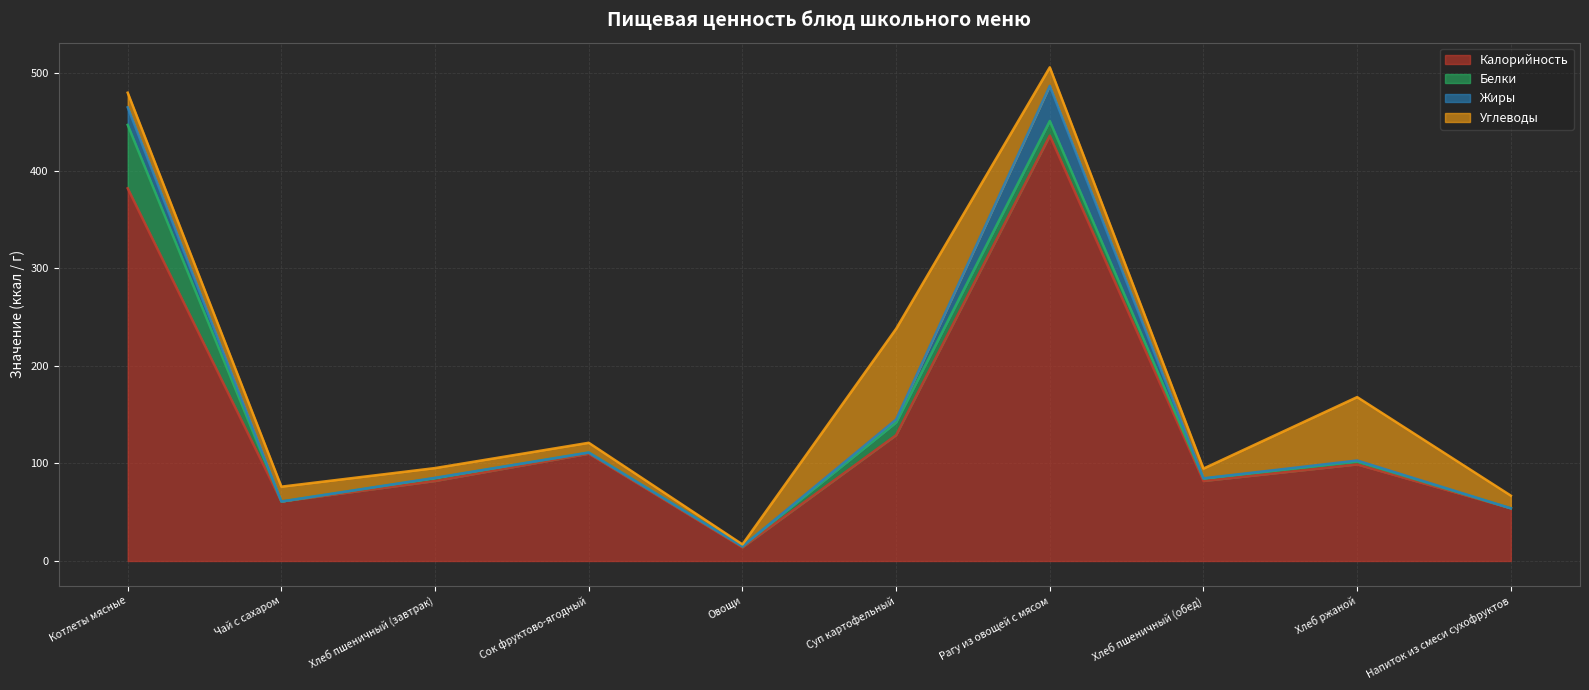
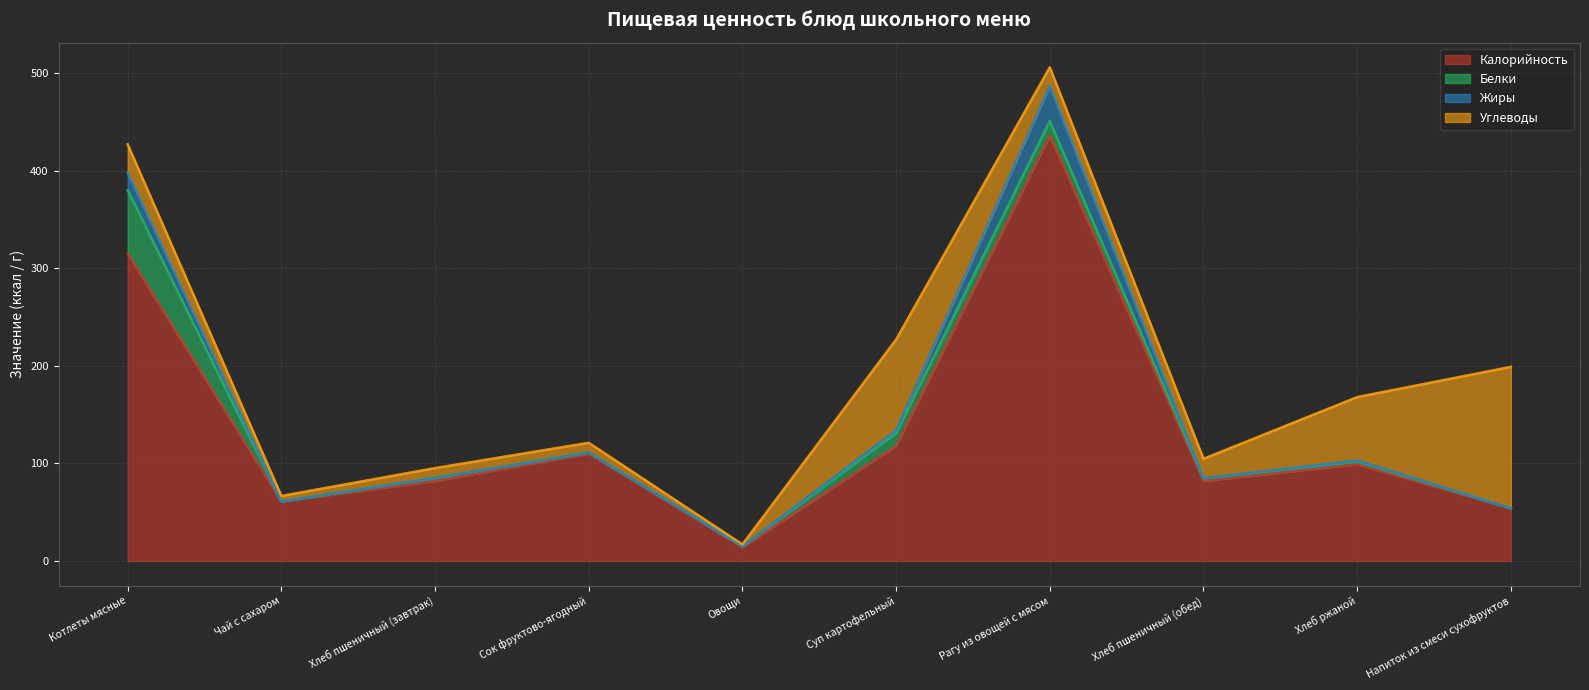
Калорийность, Котлеты мясные: 380 -> 320
Углеводы, Котлеты мясные: 20 -> 30
Углеводы, Чай с сахаром: 20 -> 10
Калорийность, Суп картофельный: 130 -> 120
Углеводы, Хлеб пшеничный (обед): 10 -> 20
Углеводы, Напиток из смеси сухофруктов: 10 -> 150
